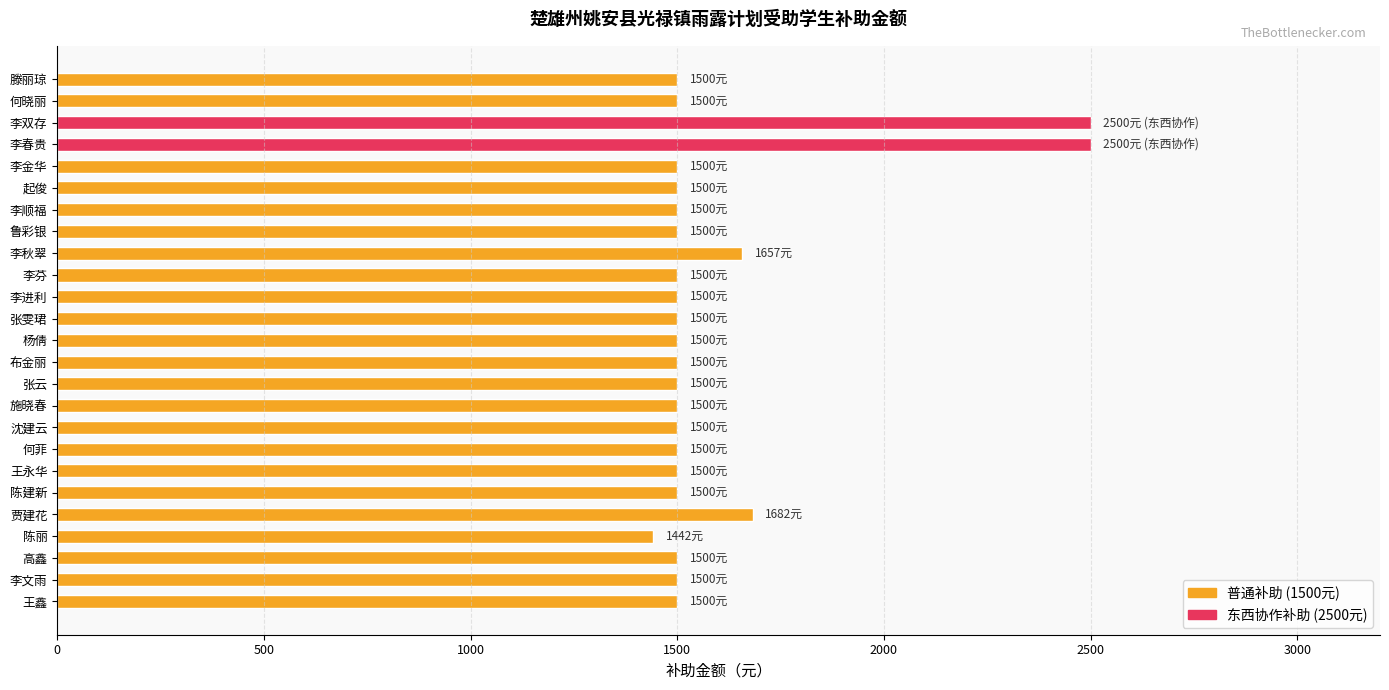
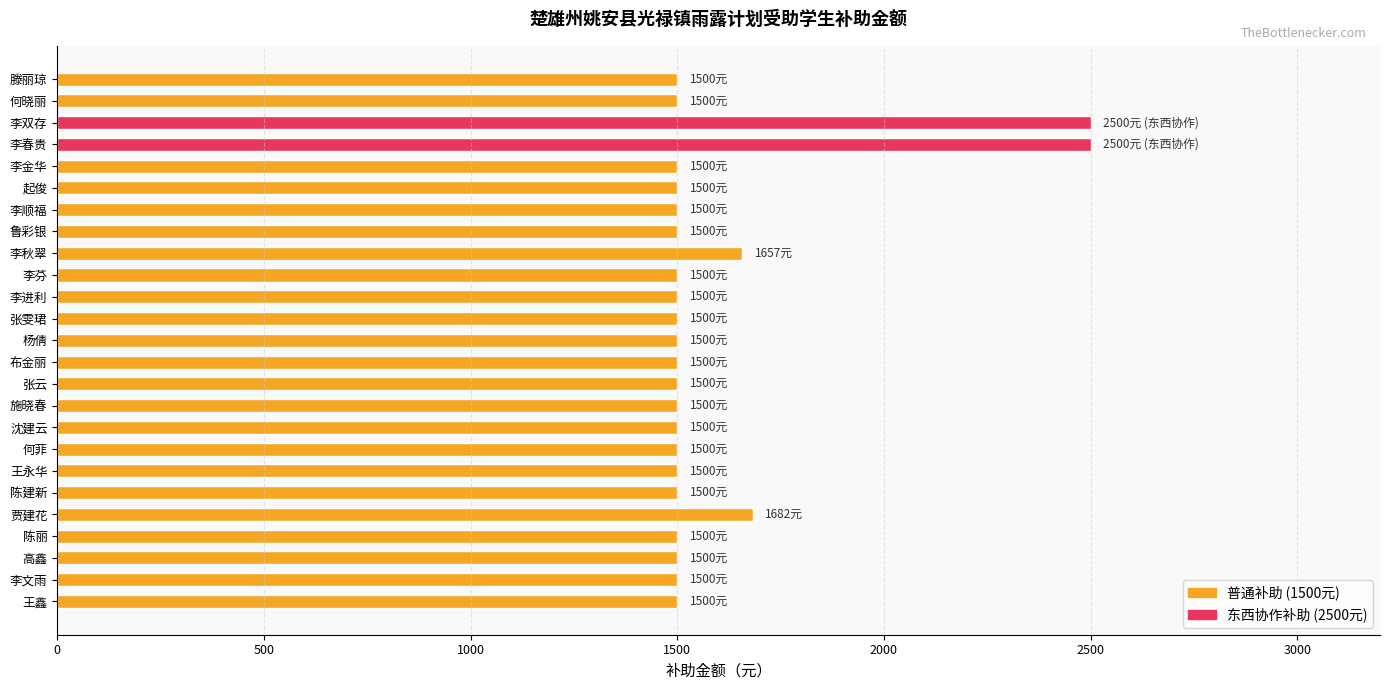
陈丽: 1442元 -> 1500元
